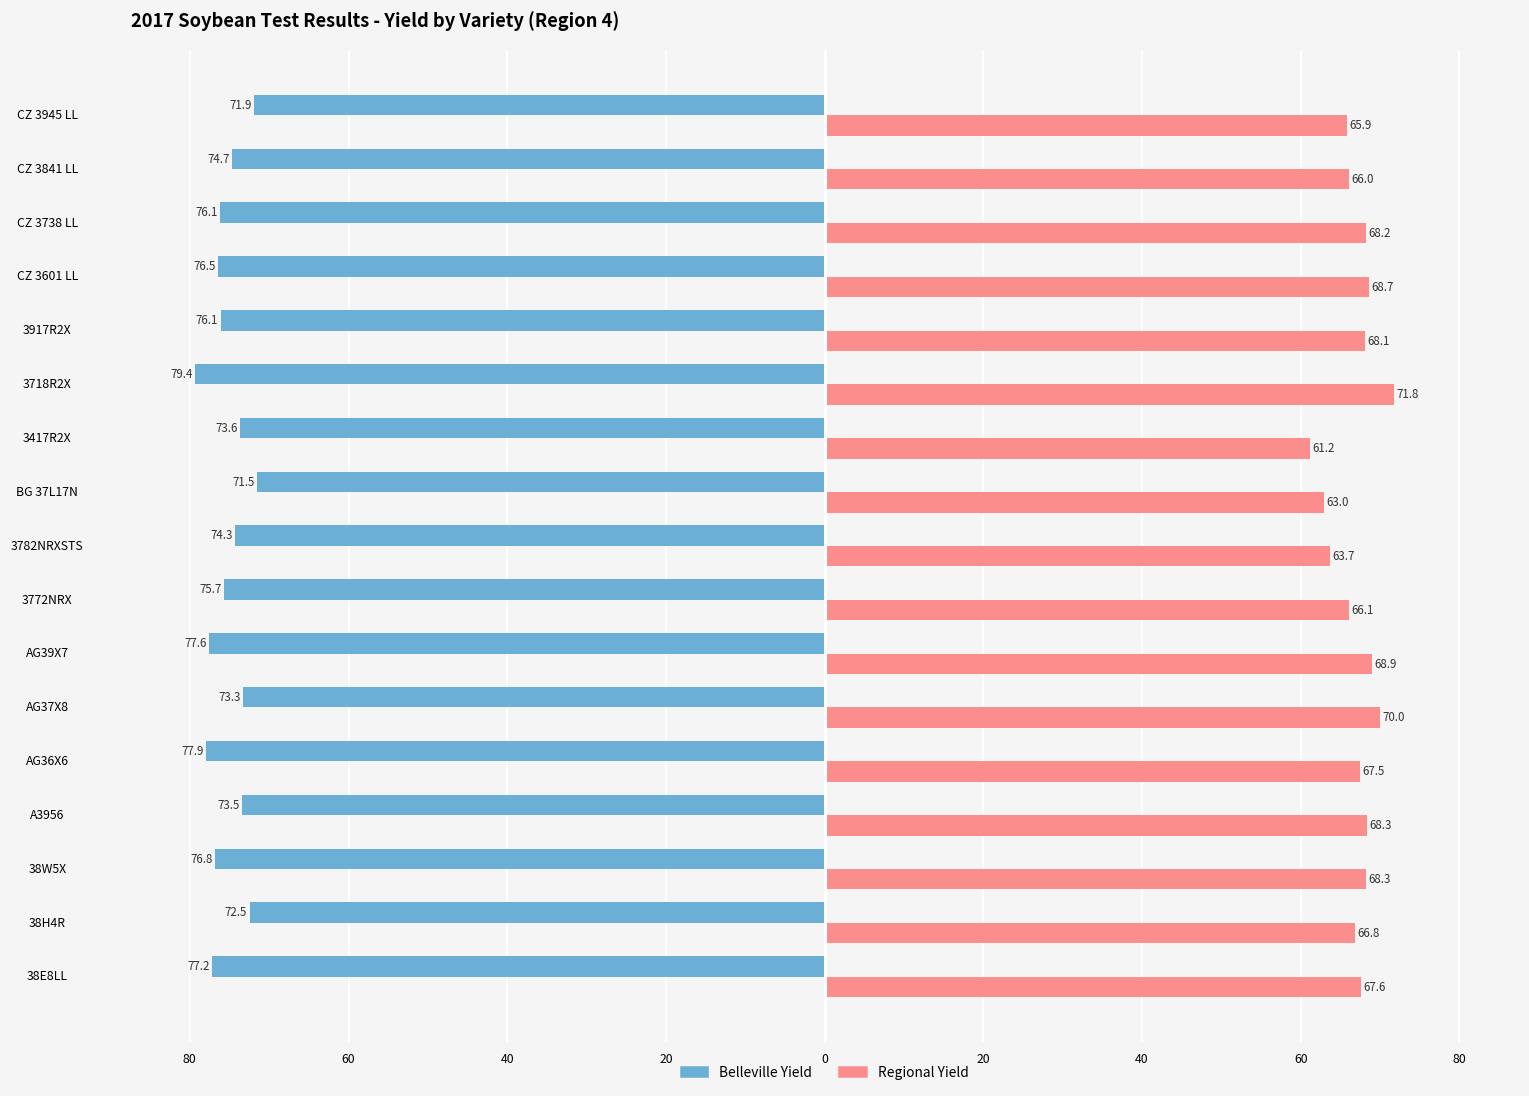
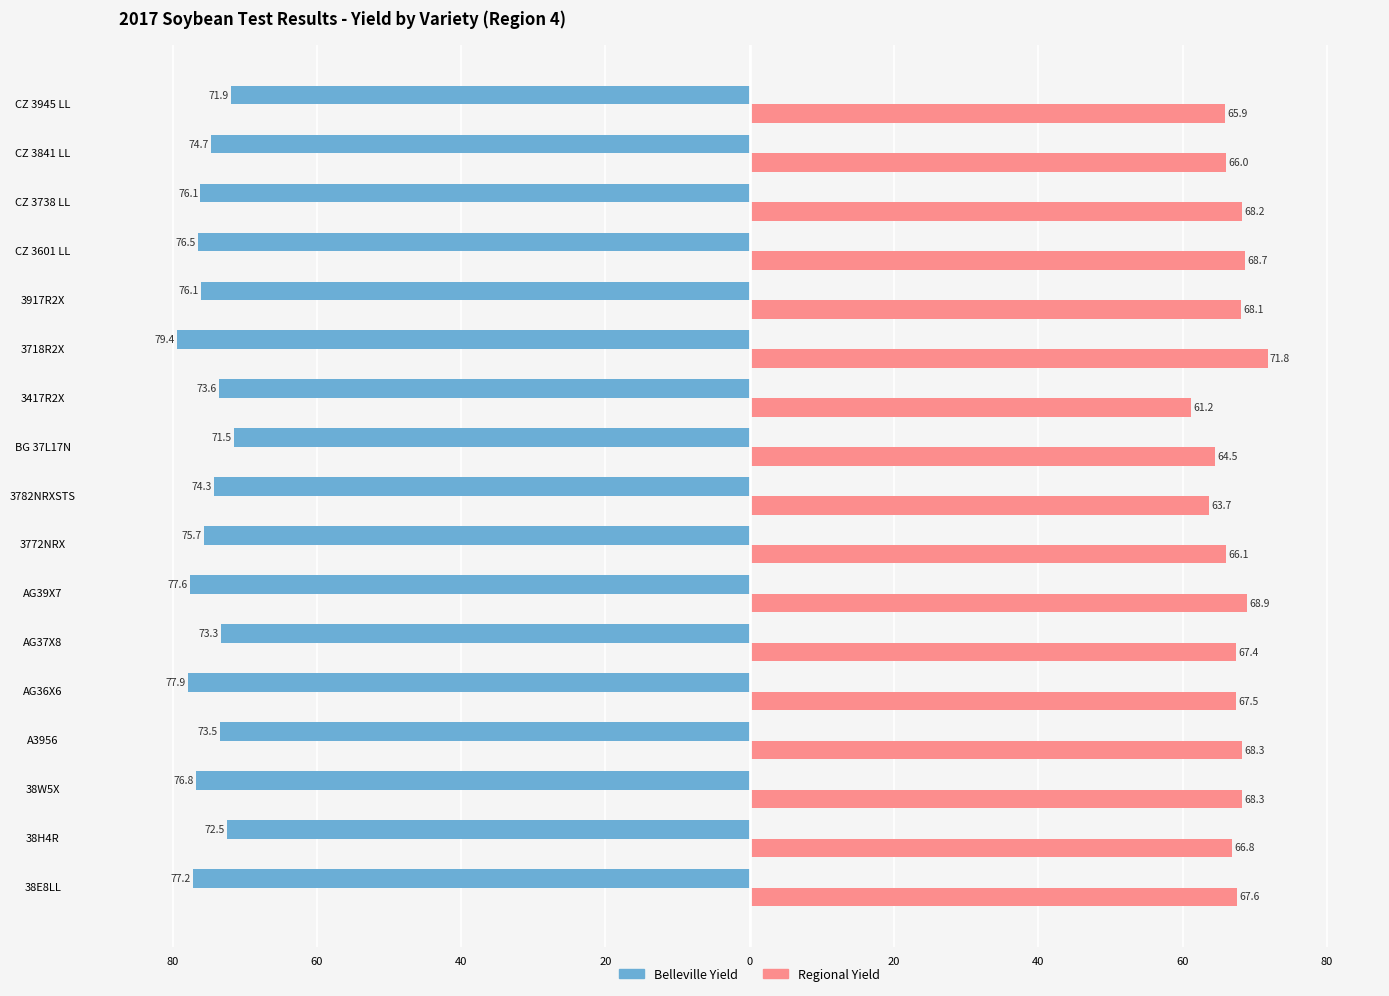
Regional Yield, BG 37L17N: 63.0 -> 64.5
Regional Yield, AG37X8: 70.0 -> 67.4
